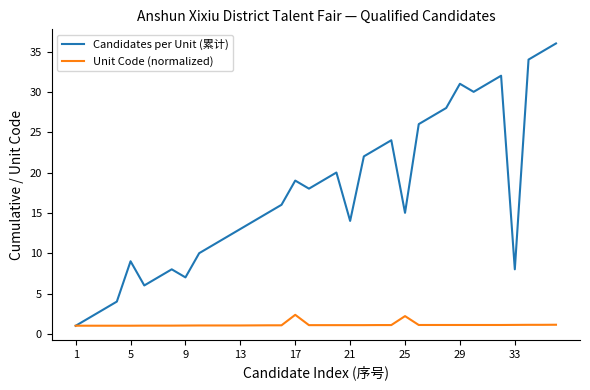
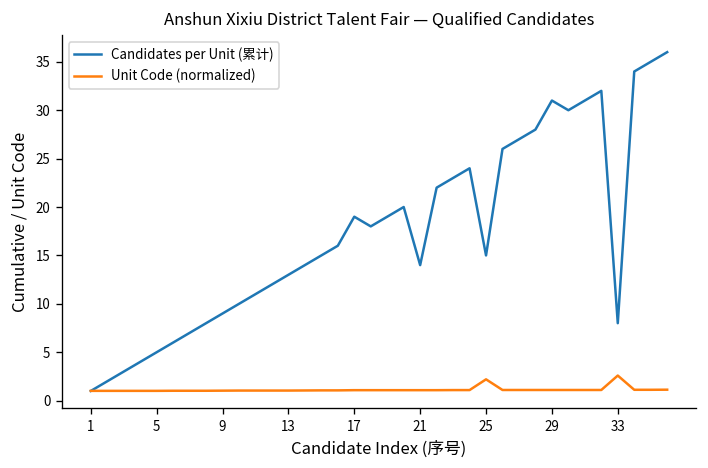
Candidates per Unit (累计), 5: 9 -> 5
Candidates per Unit (累计), 9: 7 -> 9
Unit Code (normalized), 17: 2 -> 1
Unit Code (normalized), 33: 1 -> 3
